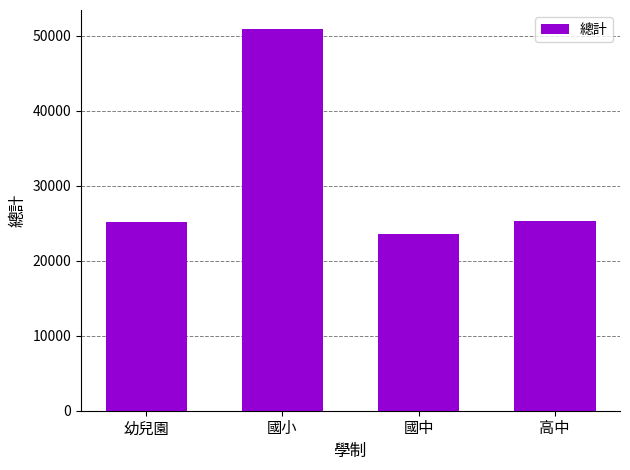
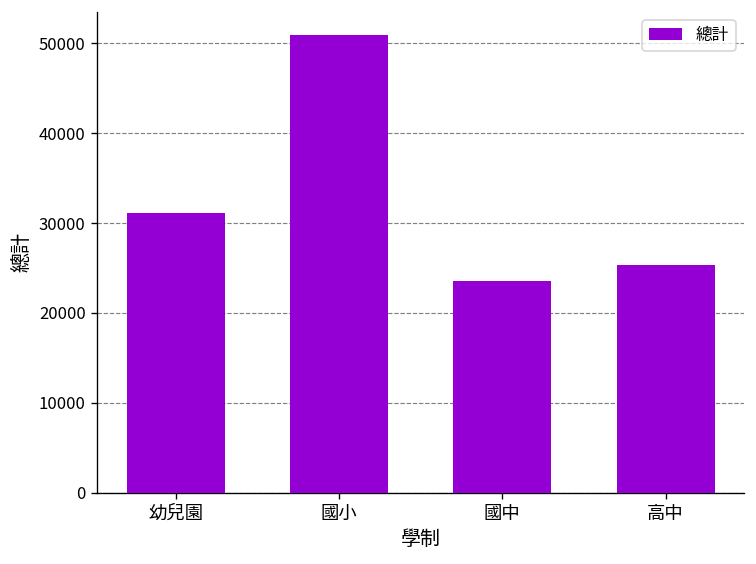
幼兒園: 25000 -> 31000
